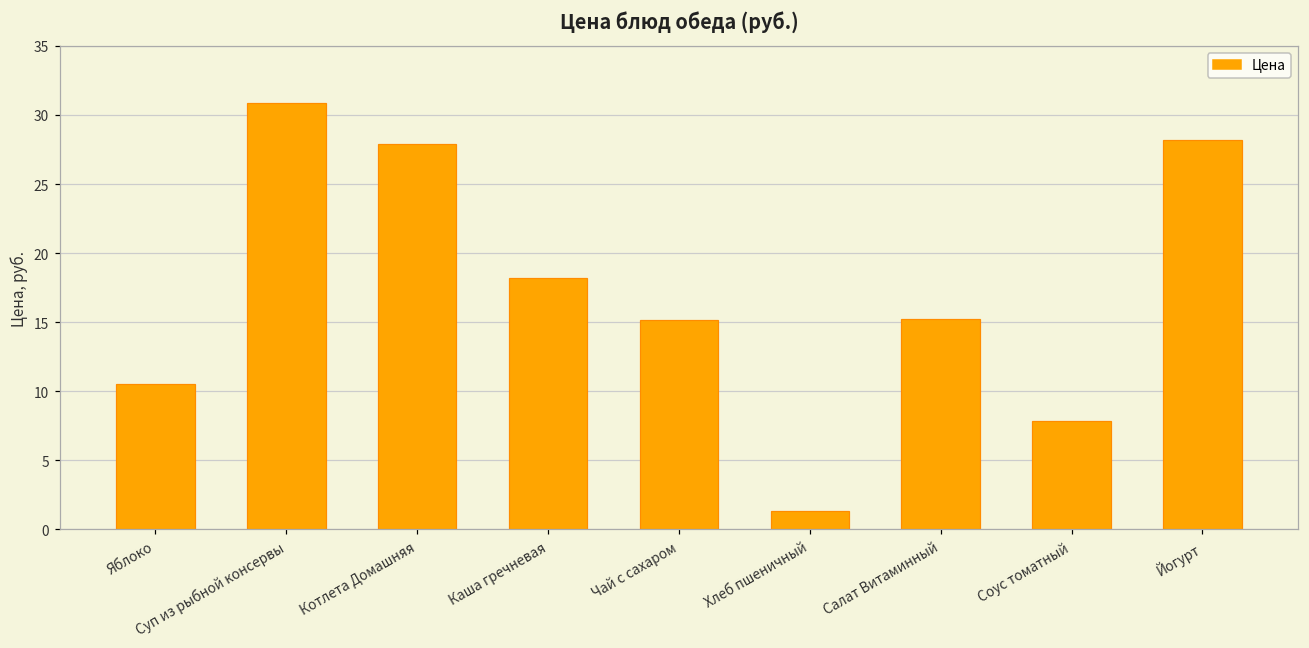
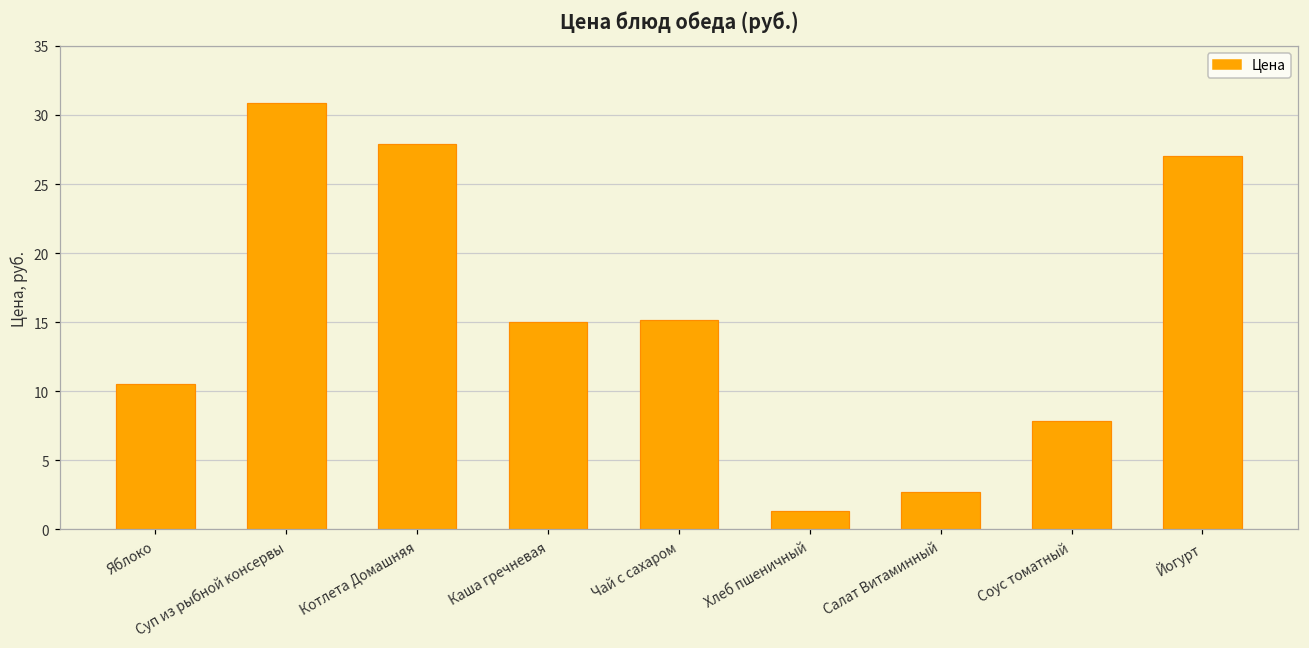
Каша гречневая: 18.2 -> 15.0
Салат Витаминный: 15.2 -> 2.7
Йогурт: 28.2 -> 27.0
